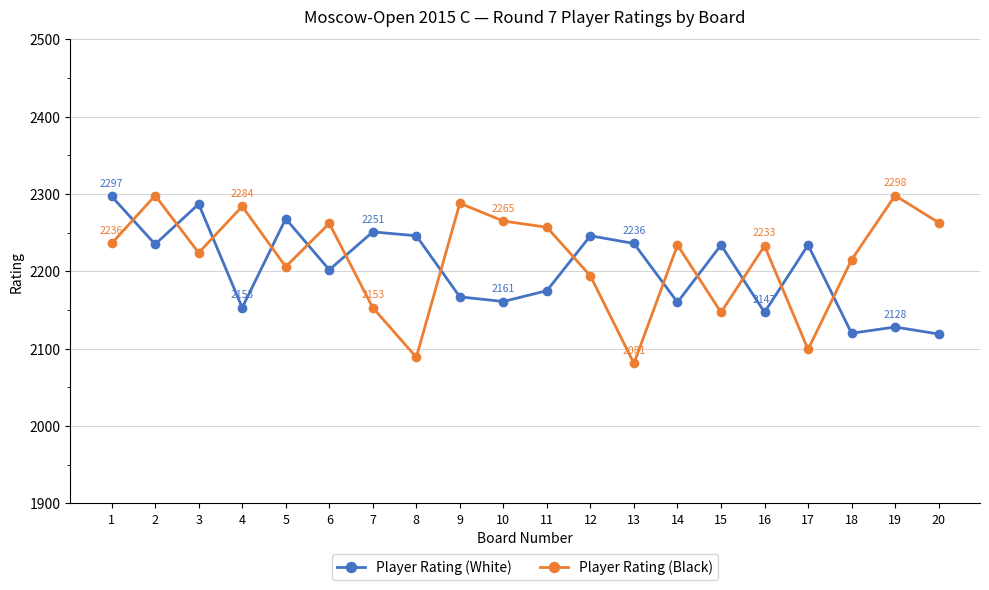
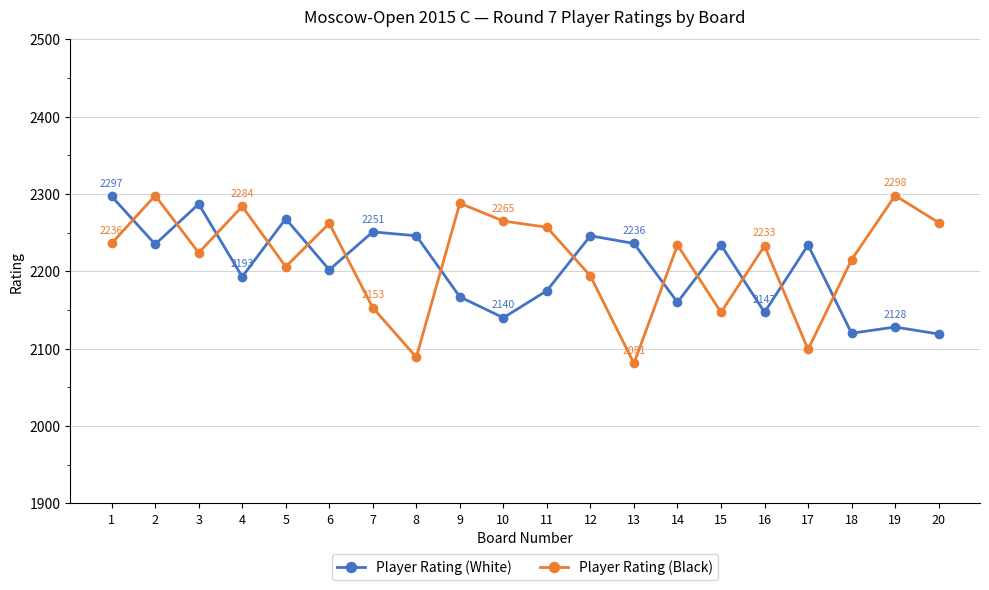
Player Rating (White), 4: 2153 -> 2193
Player Rating (White), 10: 2161 -> 2140
